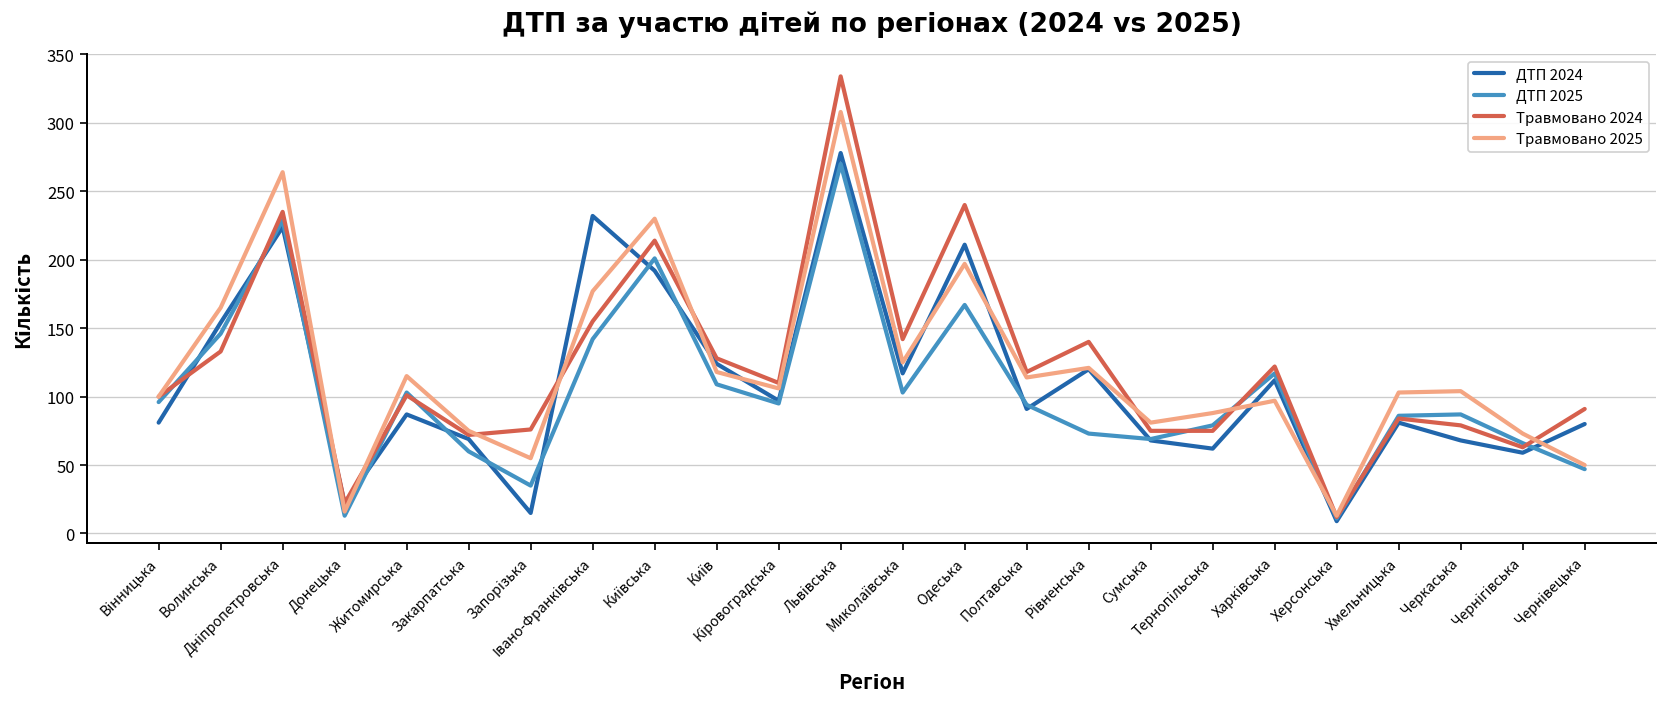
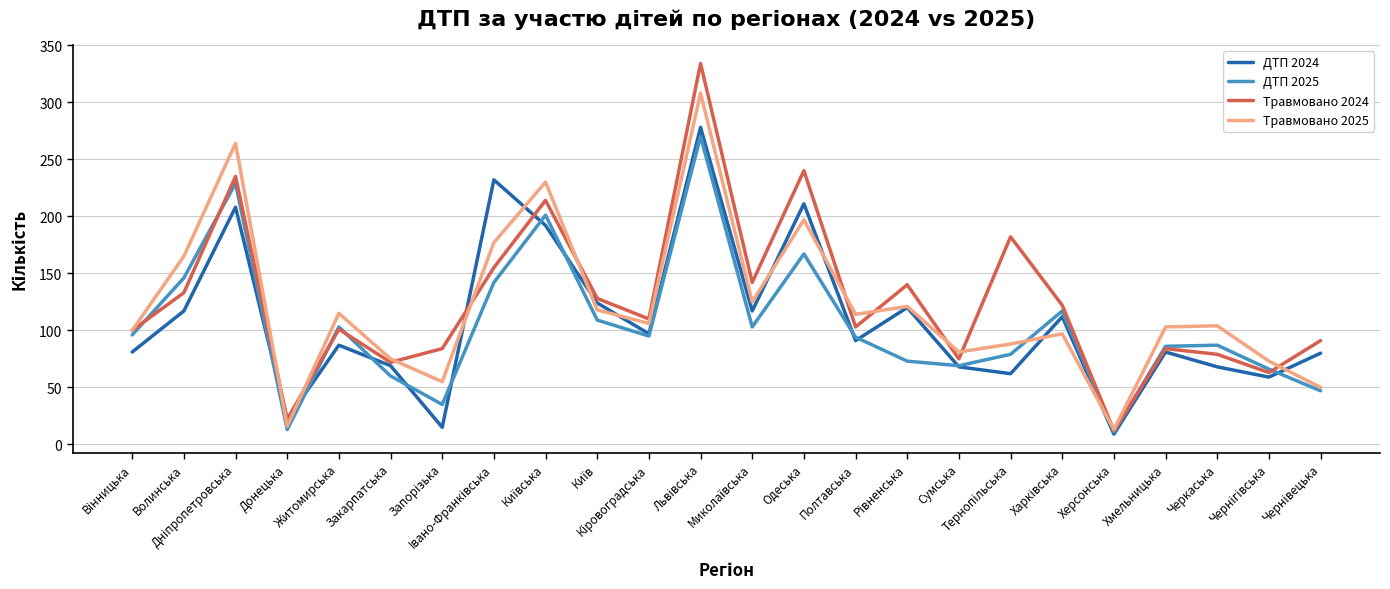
ДТП 2024, Волинська: 154 -> 117
ДТП 2024, Дніпропетровська: 224 -> 208
Травмовано 2024, Запорізька: 76 -> 84
Травмовано 2024, Полтавська: 118 -> 103
Травмовано 2024, Тернопільська: 75 -> 182
